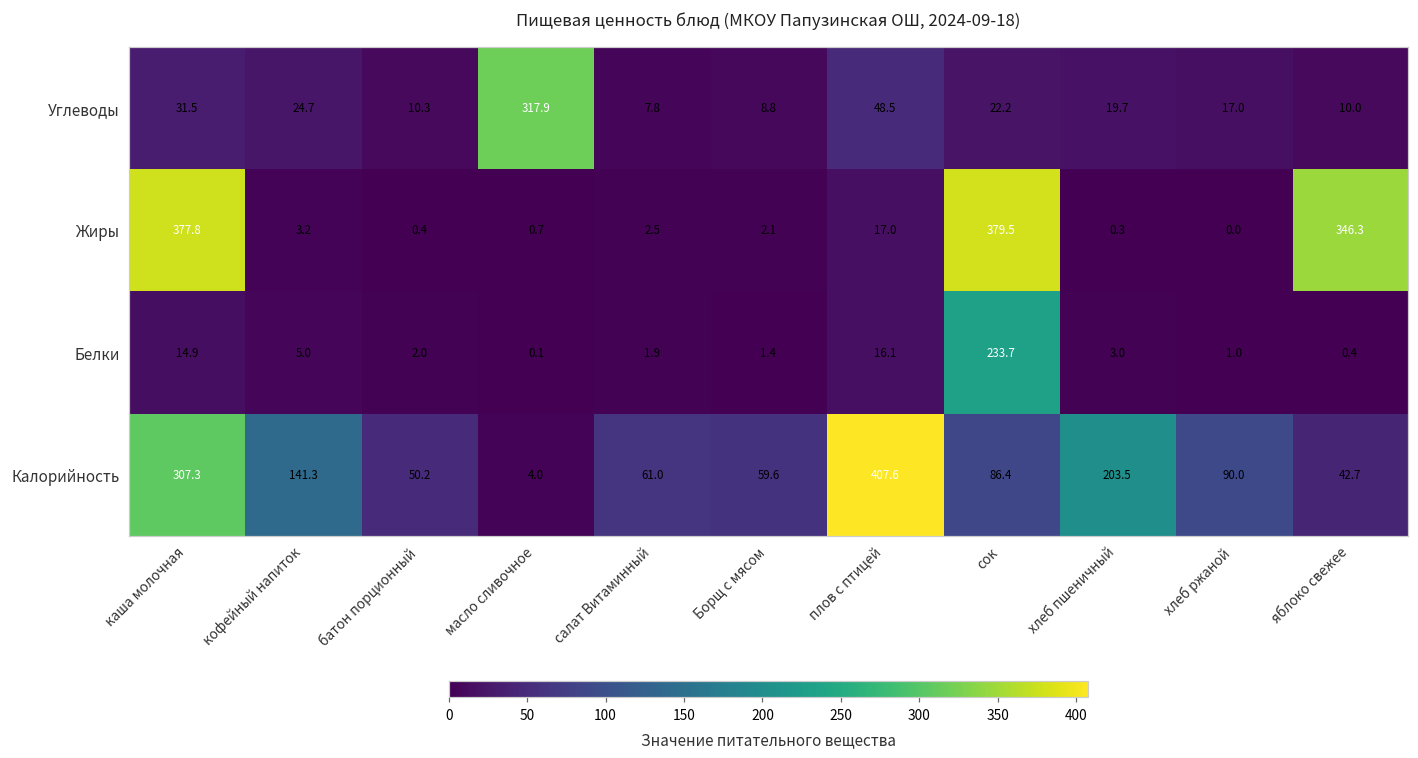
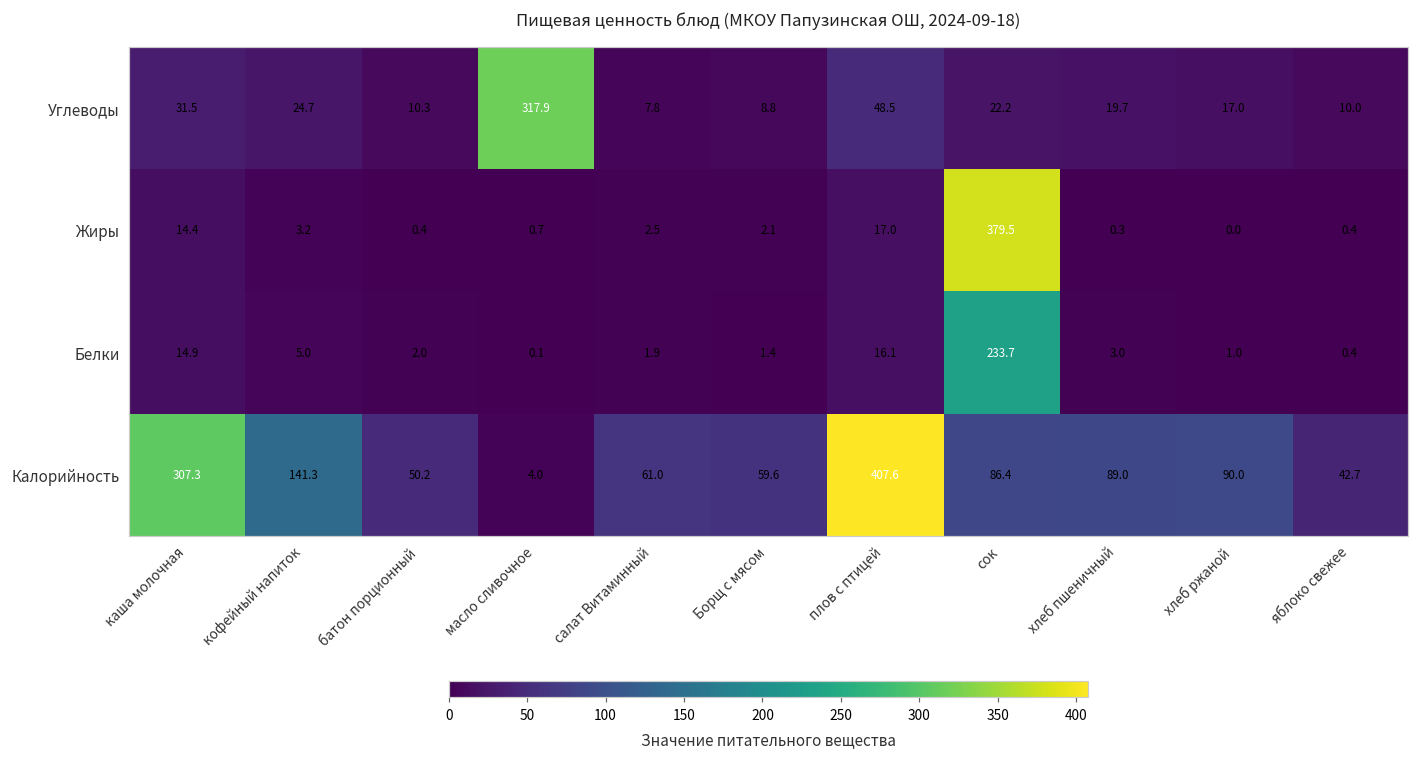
Жиры, каша молочная: 377.8 -> 14.4
Жиры, яблоко свежее: 346.3 -> 0.4
Калорийность, хлеб пшеничный: 203.5 -> 89.0
